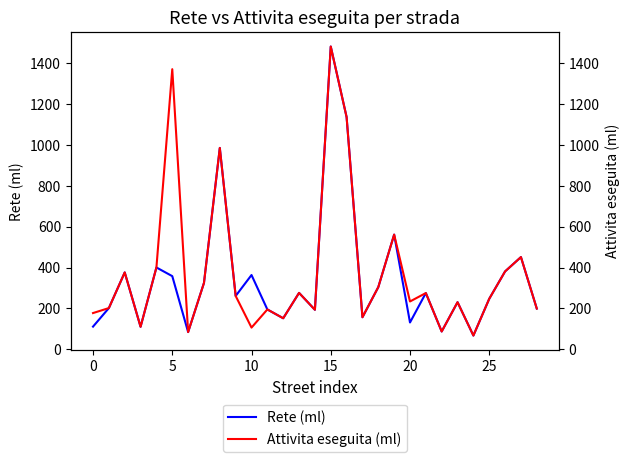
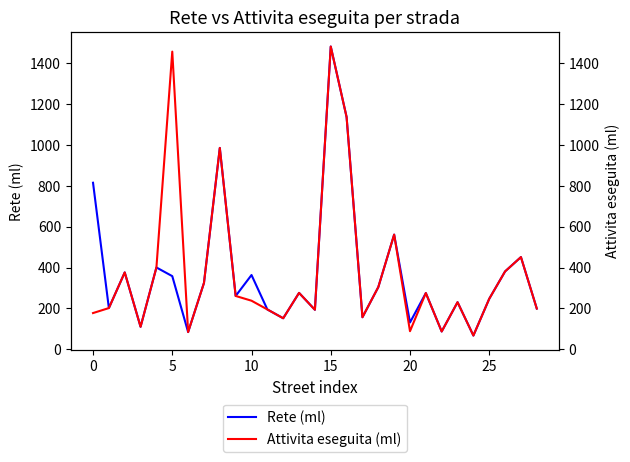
Rete (ml), 0: 110 -> 810
Attivita eseguita (ml), 5: 1370 -> 1460
Attivita eseguita (ml), 10: 110 -> 240
Attivita eseguita (ml), 20: 230 -> 90
